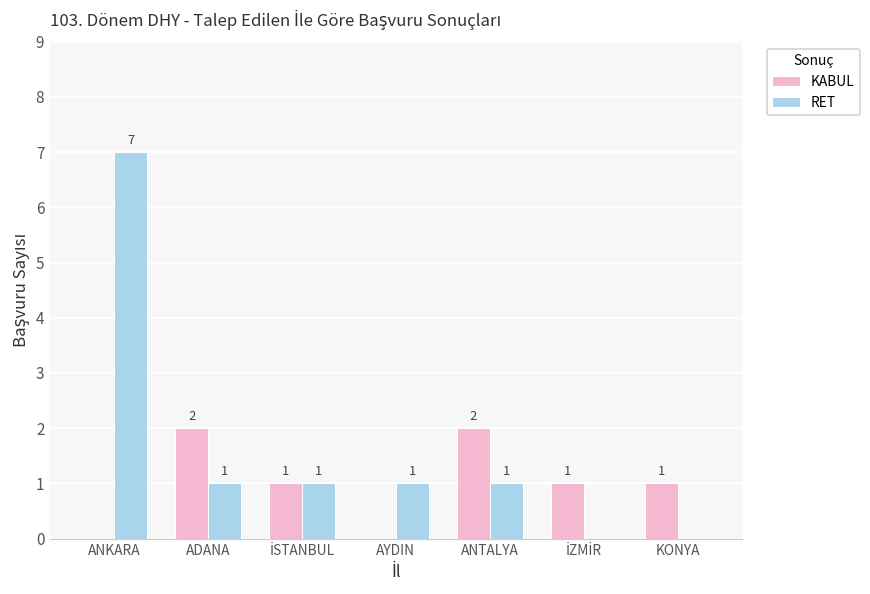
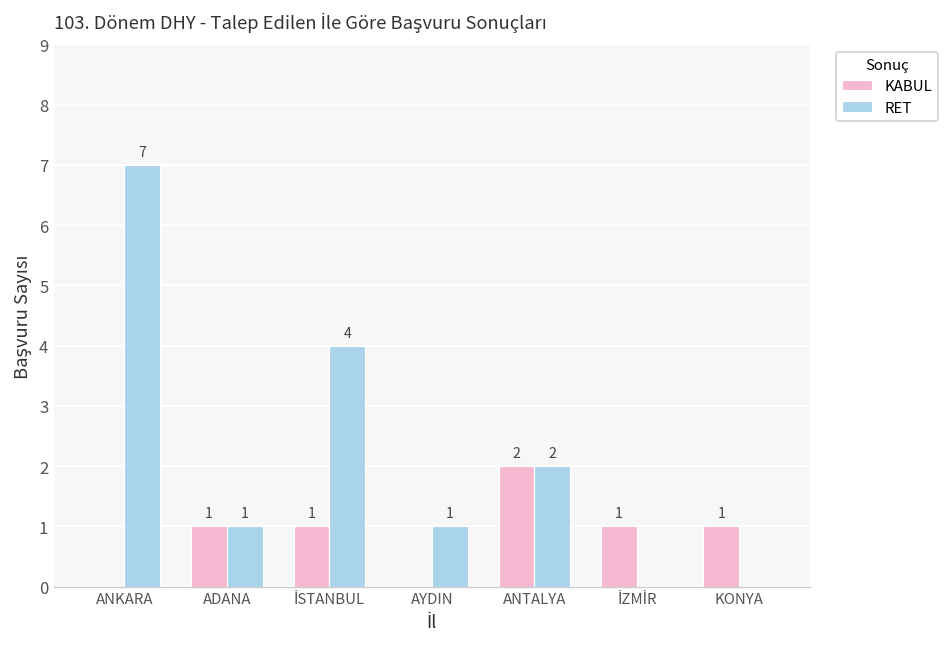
KABUL, ADANA: 2 -> 1
RET, İSTANBUL: 1 -> 4
RET, ANTALYA: 1 -> 2
